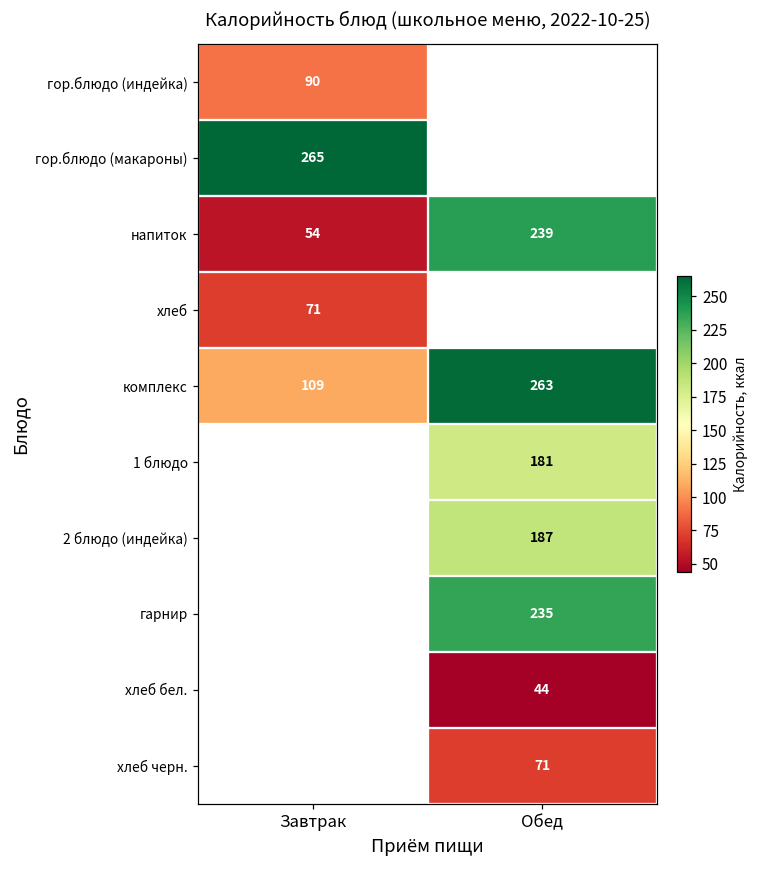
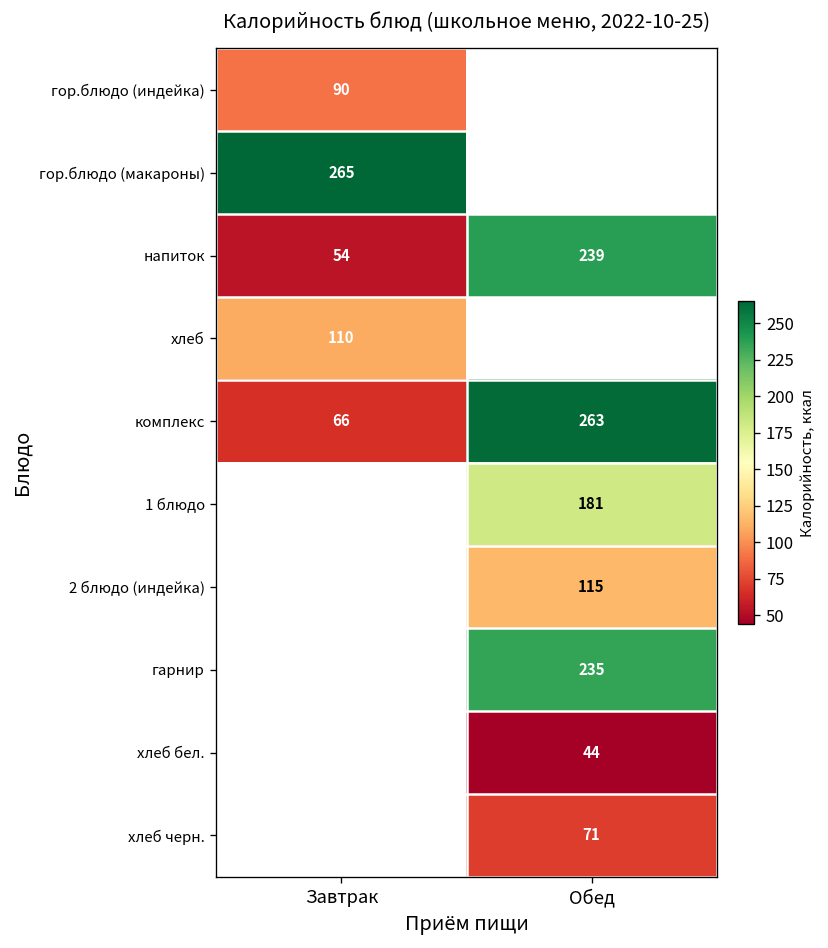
хлеб, Завтрак: 71 -> 110
комплекс, Завтрак: 109 -> 66
2 блюдо (индейка), Обед: 187 -> 115
